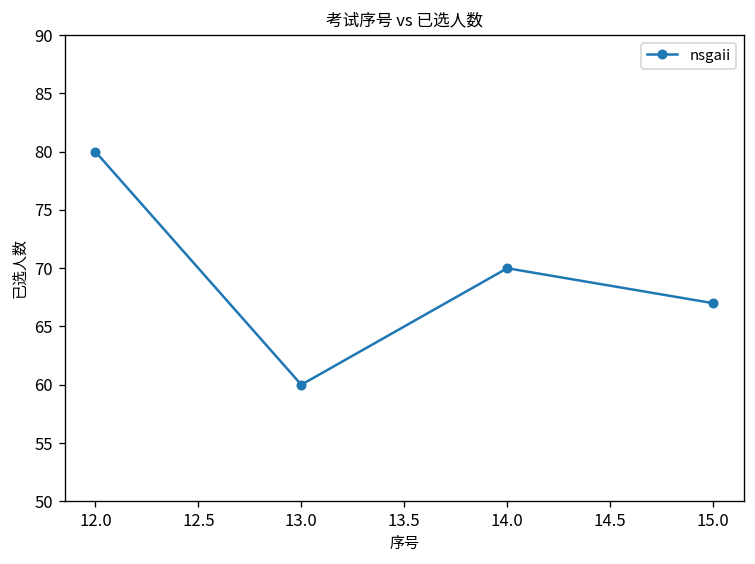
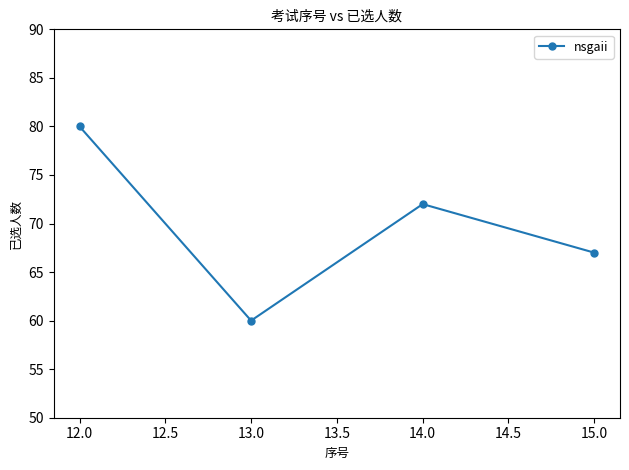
14.0: 70 -> 72
